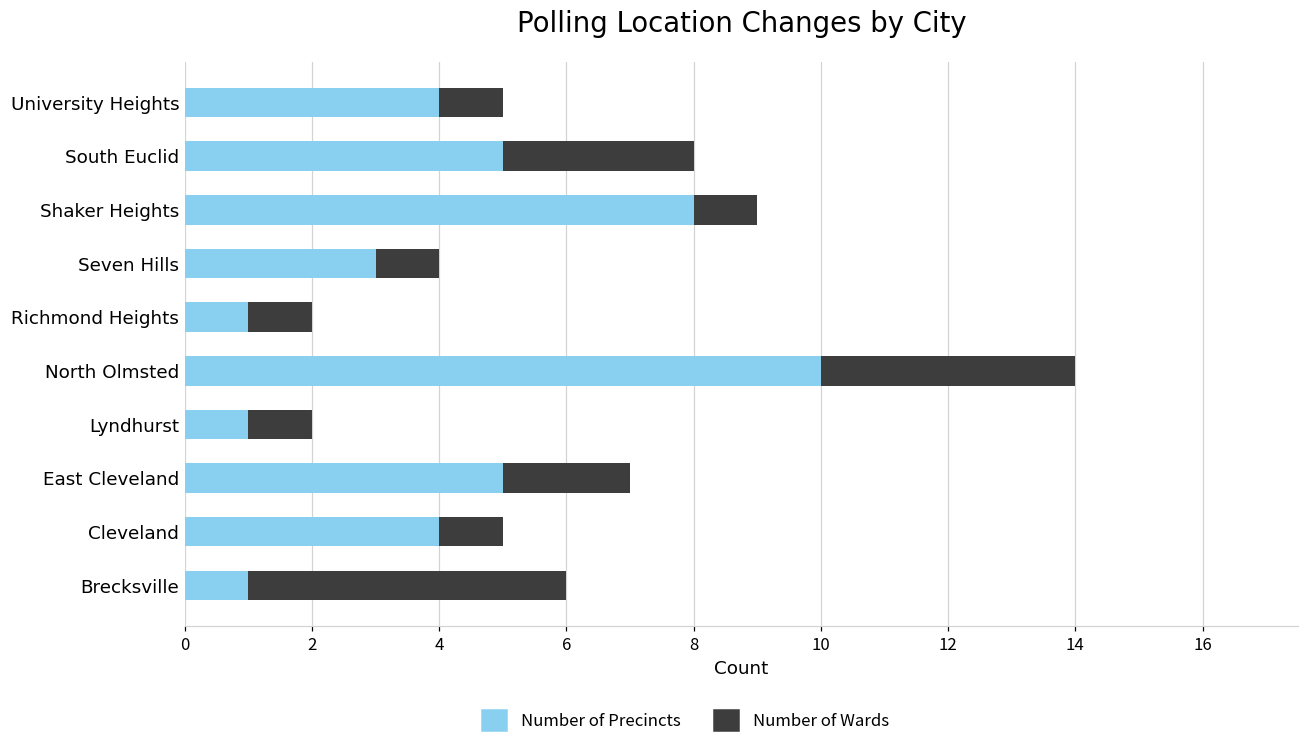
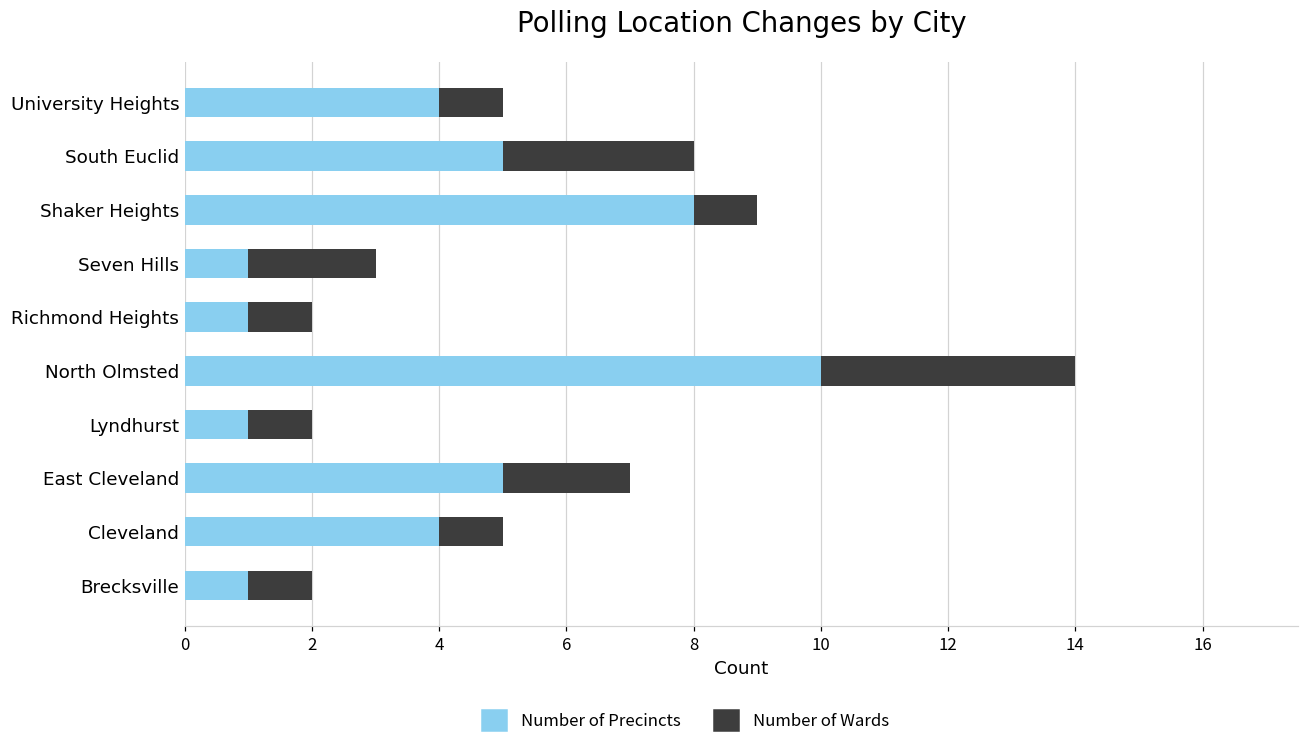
Number of Precincts, Seven Hills: 3 -> 1
Number of Wards, Seven Hills: 1 -> 2
Number of Wards, Brecksville: 5 -> 1
